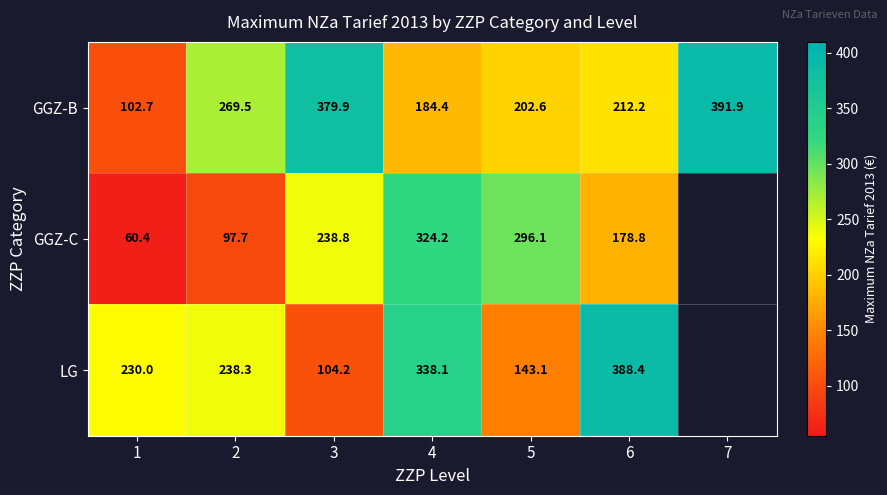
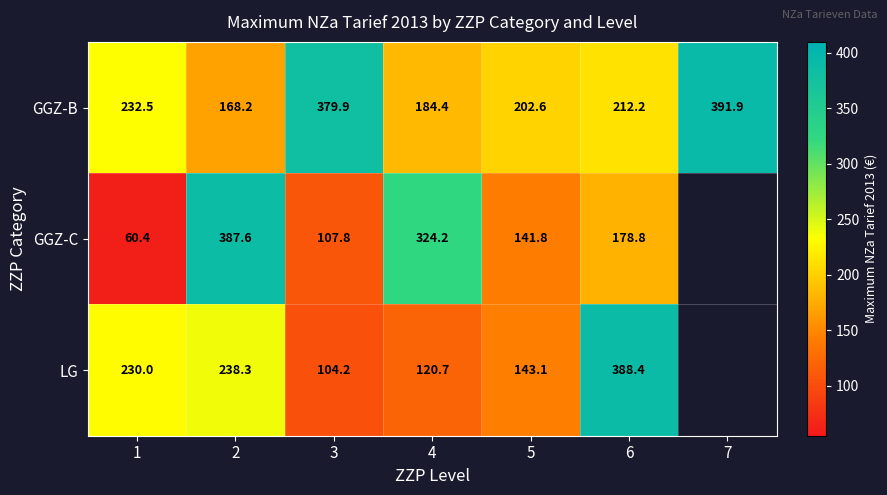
GGZ-B, 1: 102.7 -> 232.5
GGZ-B, 2: 269.5 -> 168.2
GGZ-C, 2: 97.7 -> 387.6
GGZ-C, 3: 238.8 -> 107.8
GGZ-C, 5: 296.1 -> 141.8
LG, 4: 338.1 -> 120.7
